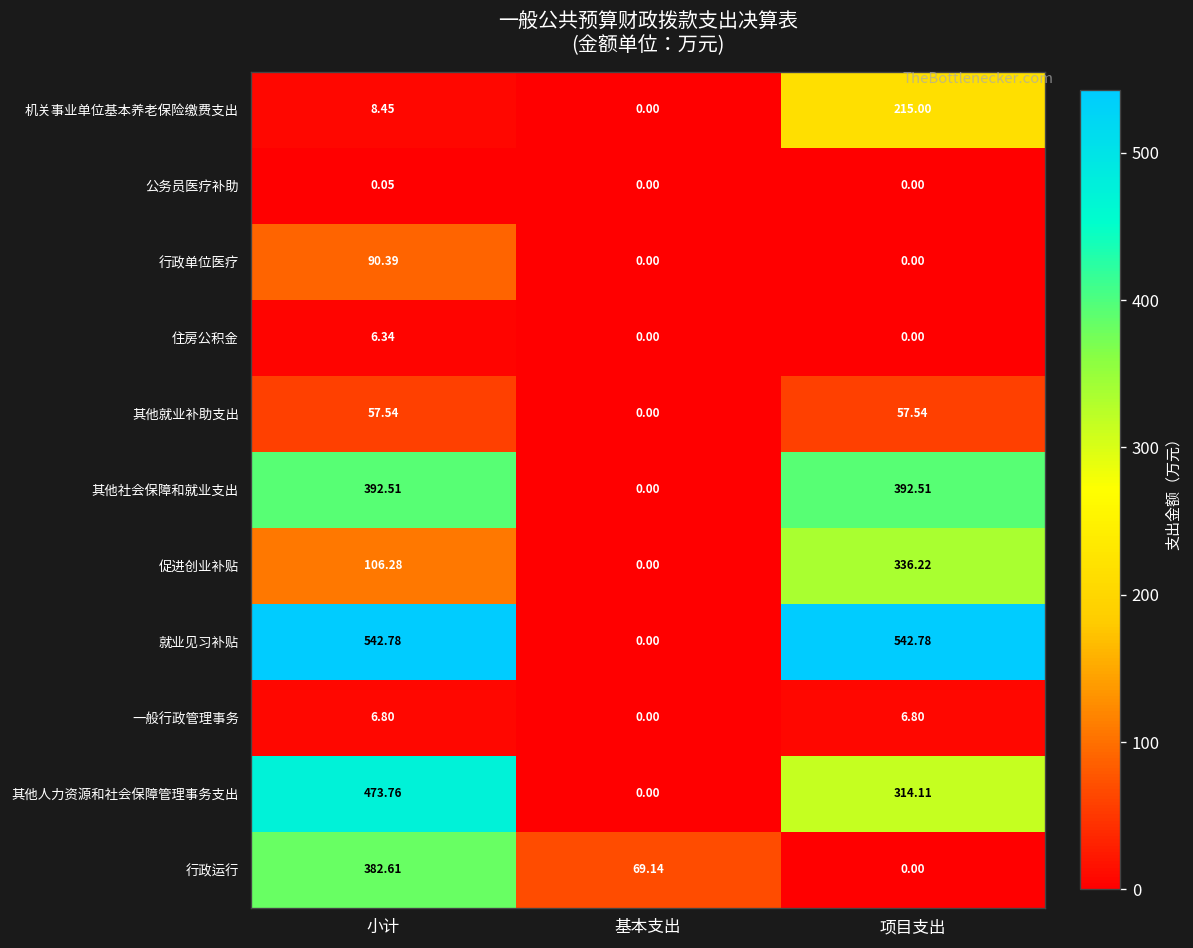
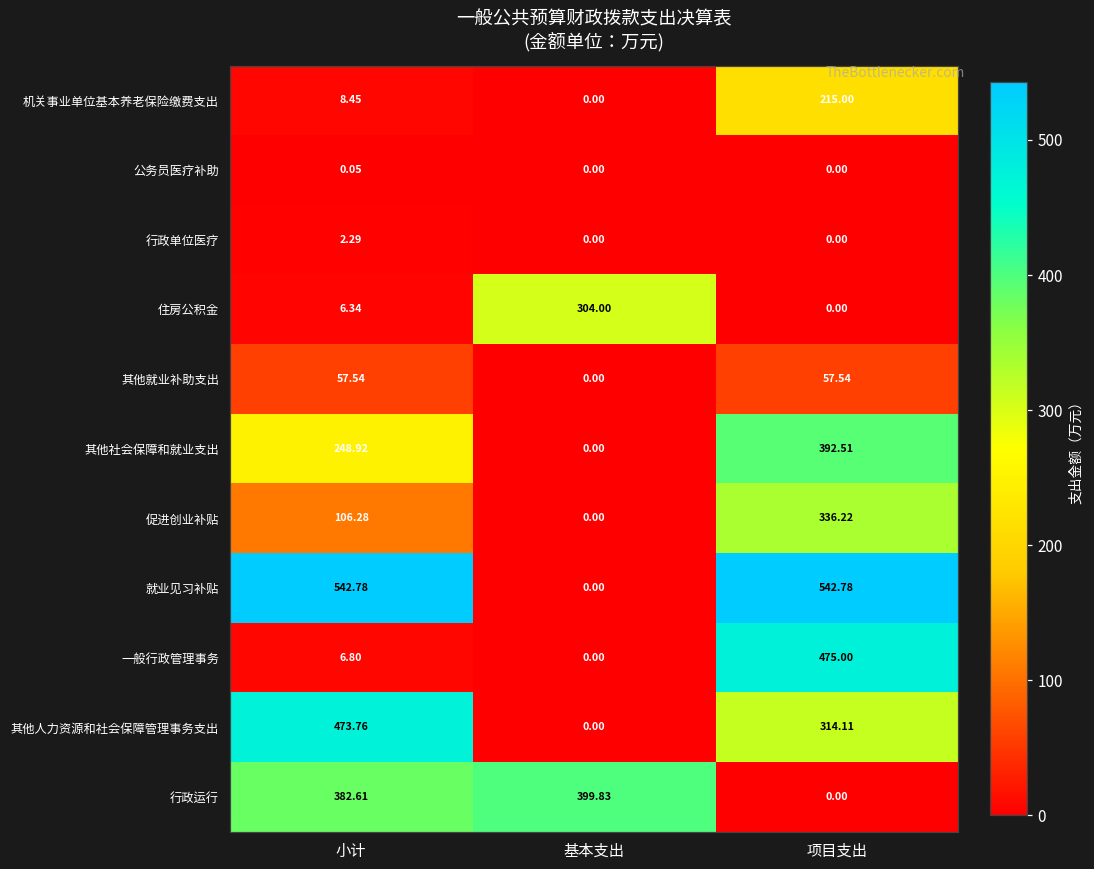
行政单位医疗, 小计: 90.39 -> 2.29
住房公积金, 基本支出: 0.00 -> 304.00
其他社会保障和就业支出, 小计: 392.51 -> 248.92
一般行政管理事务, 项目支出: 6.80 -> 475.00
行政运行, 基本支出: 69.14 -> 399.83
